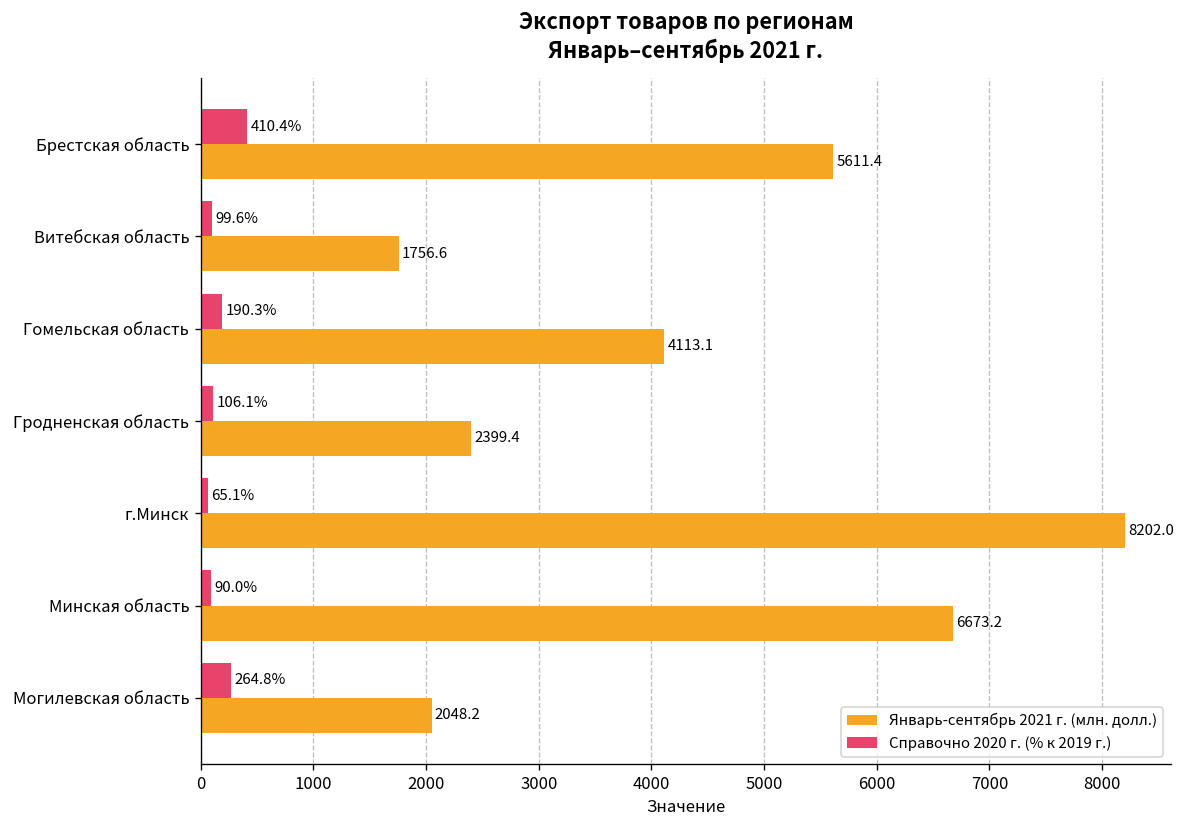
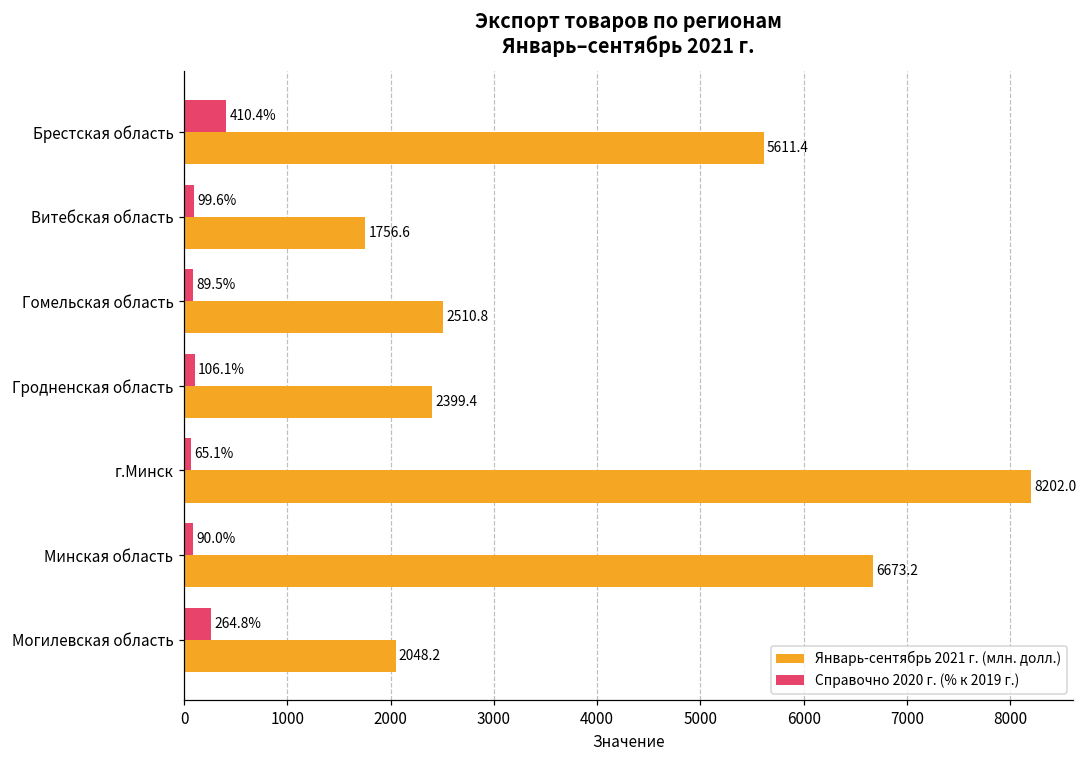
Справочно 2020 г. (% к 2019 г.), Гомельская область: 190.3% -> 89.5%
Январь-сентябрь 2021 г. (млн. долл.), Гомельская область: 4113.1 -> 2510.8
